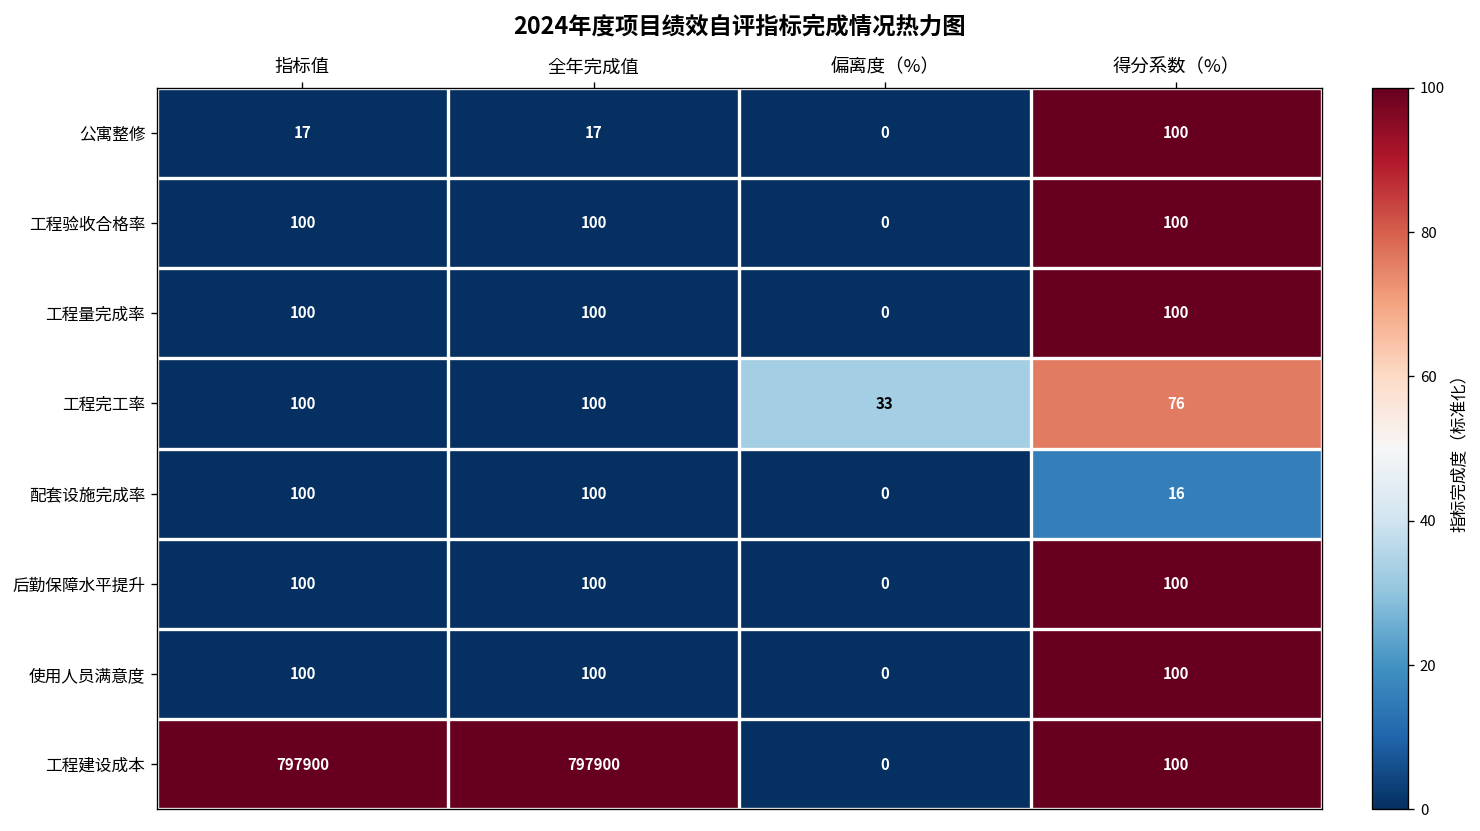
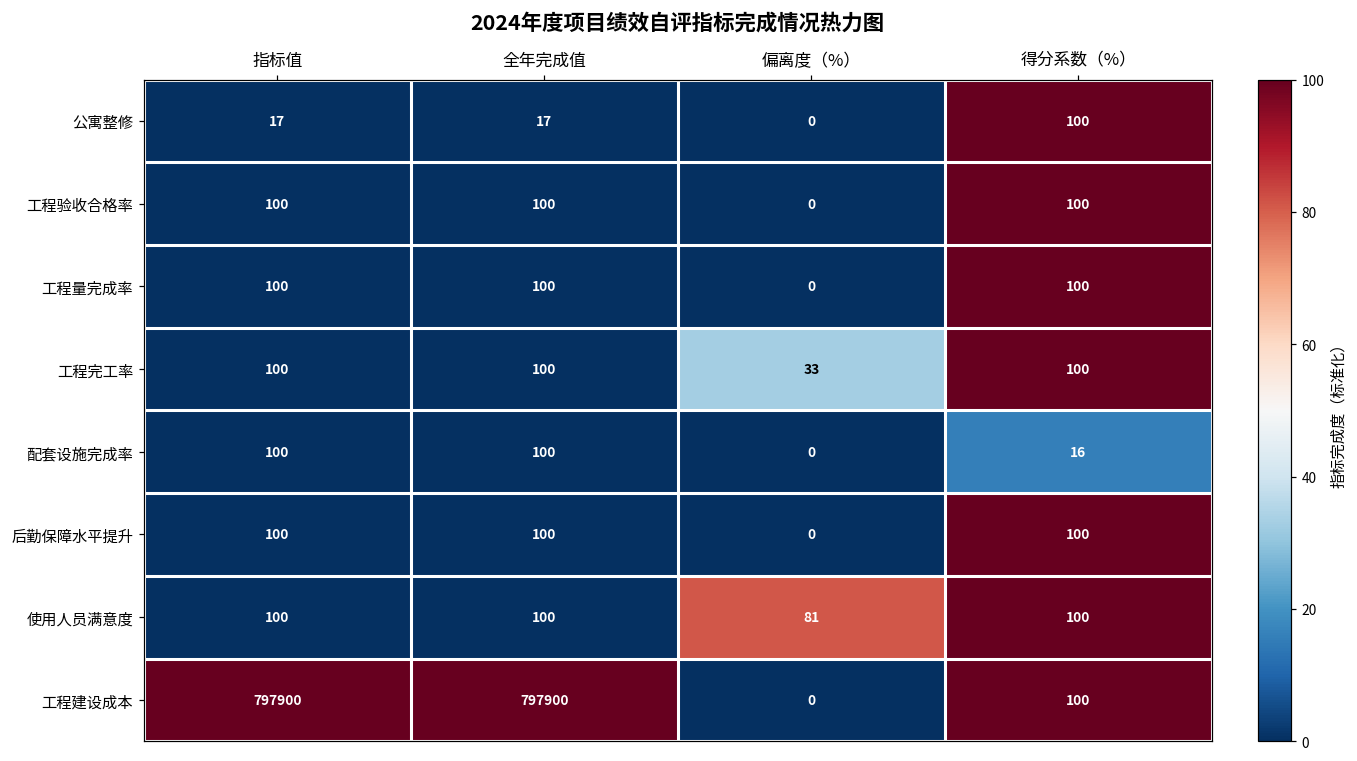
工程完工率, 得分系数（%）: 76 -> 100
使用人员满意度, 偏离度（%）: 0 -> 81
